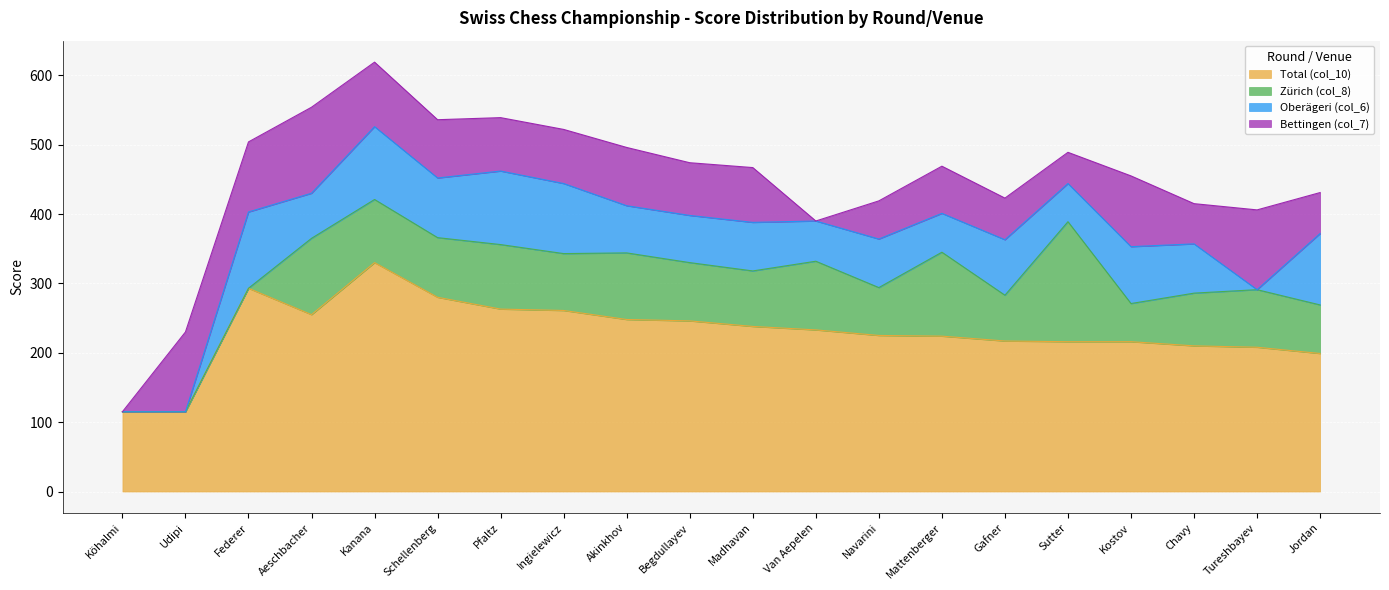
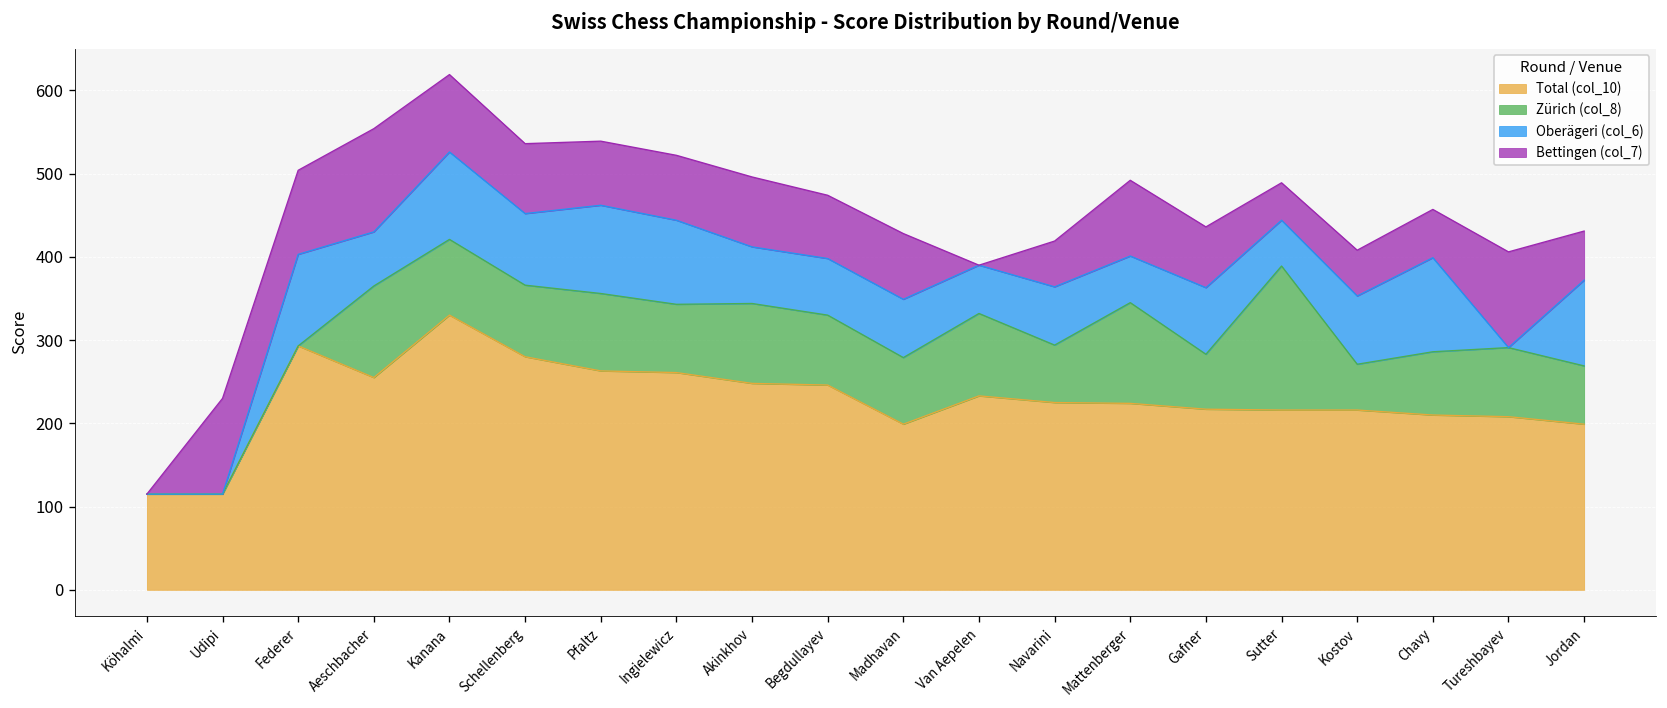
Total (col_10), Madhavan: 240 -> 200
Bettingen (col_7), Mattenberger: 70 -> 90
Bettingen (col_7), Gafner: 60 -> 70
Bettingen (col_7), Kostov: 100 -> 60
Oberägeri (col_6), Chavy: 70 -> 110
